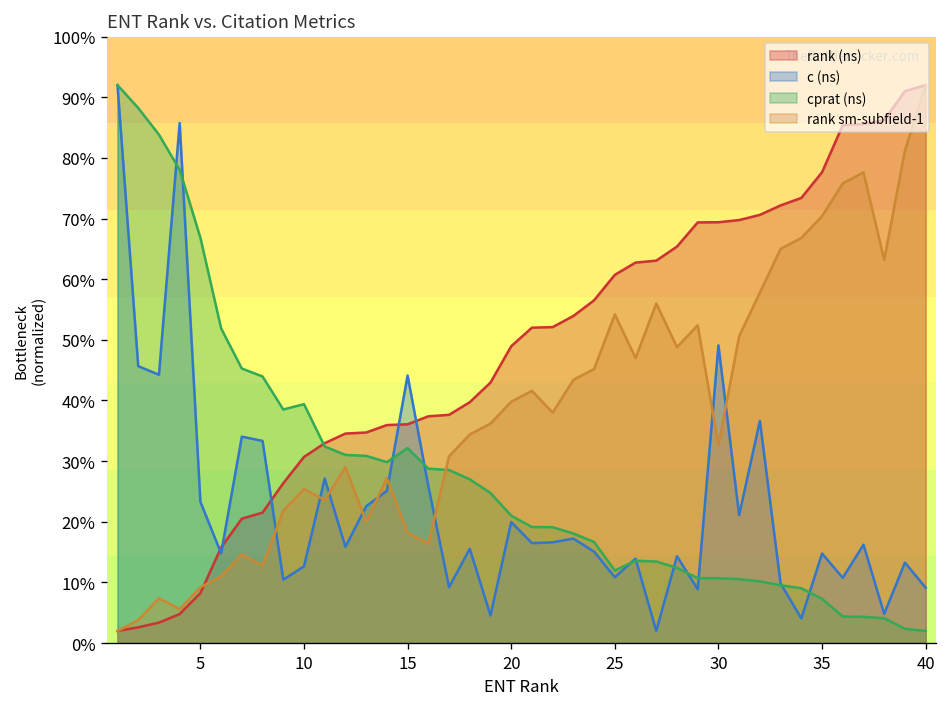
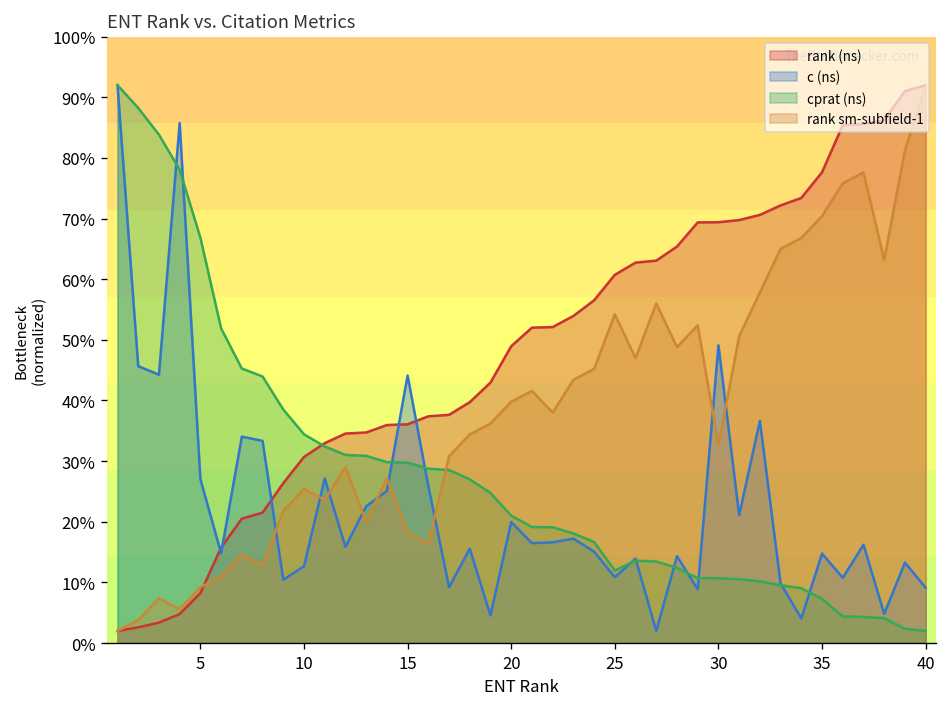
c (ns), 5: 23% -> 27%
cprat (ns), 10: 39% -> 34%
cprat (ns), 15: 32% -> 30%
